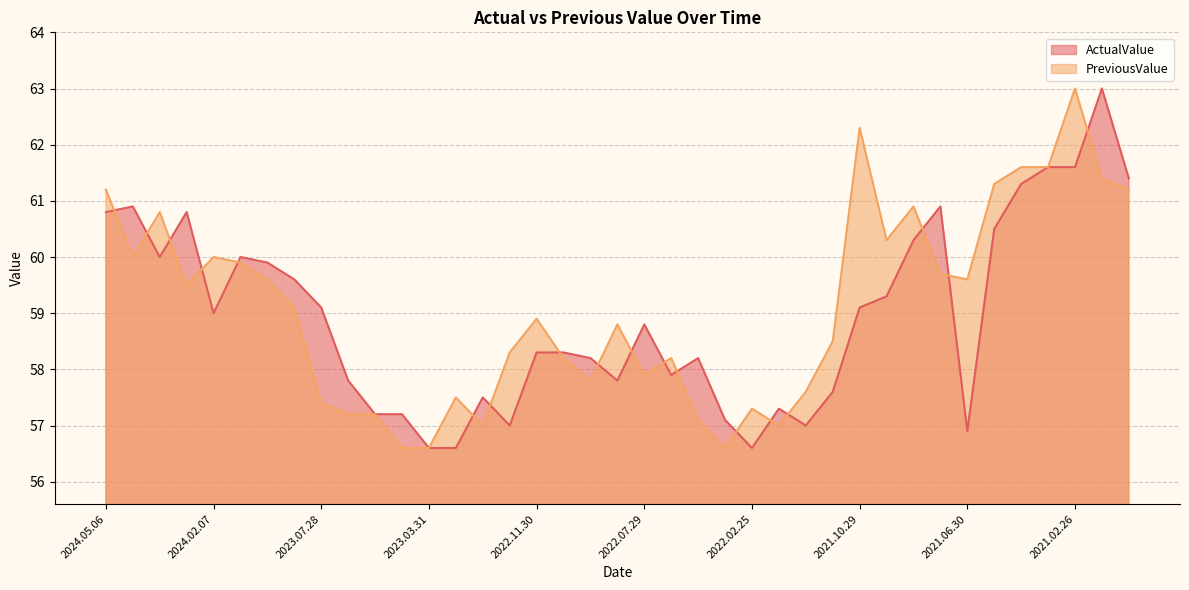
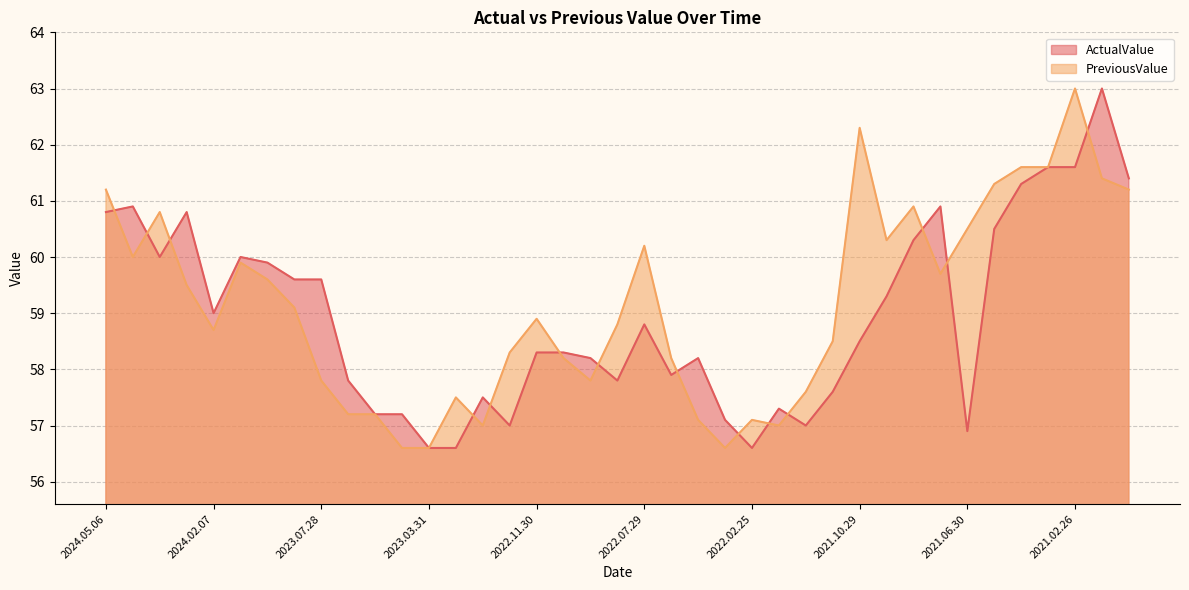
PreviousValue, 2024.02.07: 60.0 -> 58.7
ActualValue, 2023.07.28: 59.1 -> 59.6
PreviousValue, 2023.07.28: 57.4 -> 57.8
PreviousValue, 2022.07.29: 57.9 -> 60.2
PreviousValue, 2022.02.25: 57.3 -> 57.1
ActualValue, 2021.10.29: 59.1 -> 58.5
PreviousValue, 2021.06.30: 59.6 -> 60.5
